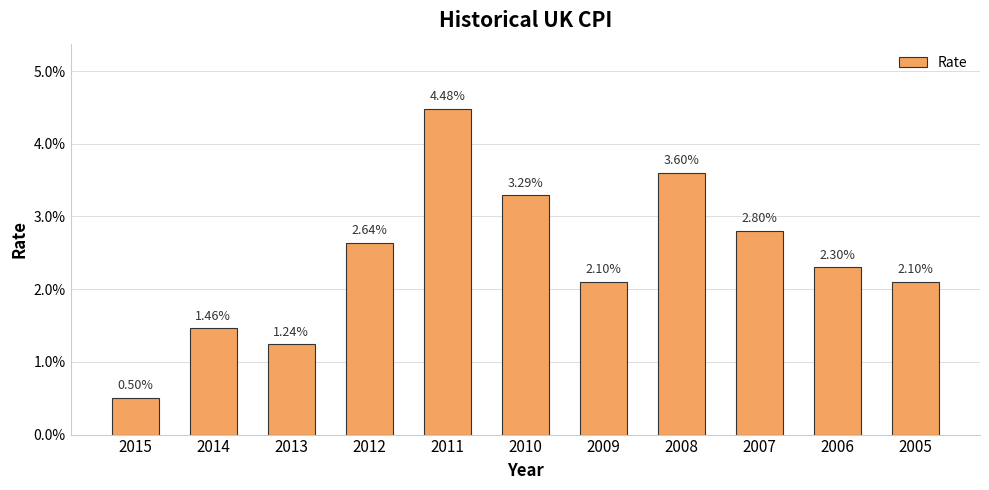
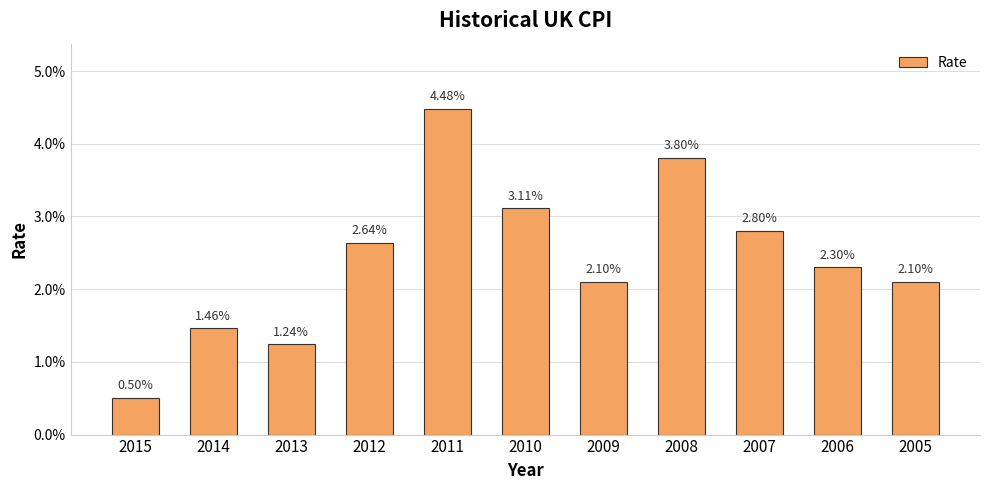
2010: 3.29% -> 3.11%
2008: 3.60% -> 3.80%
